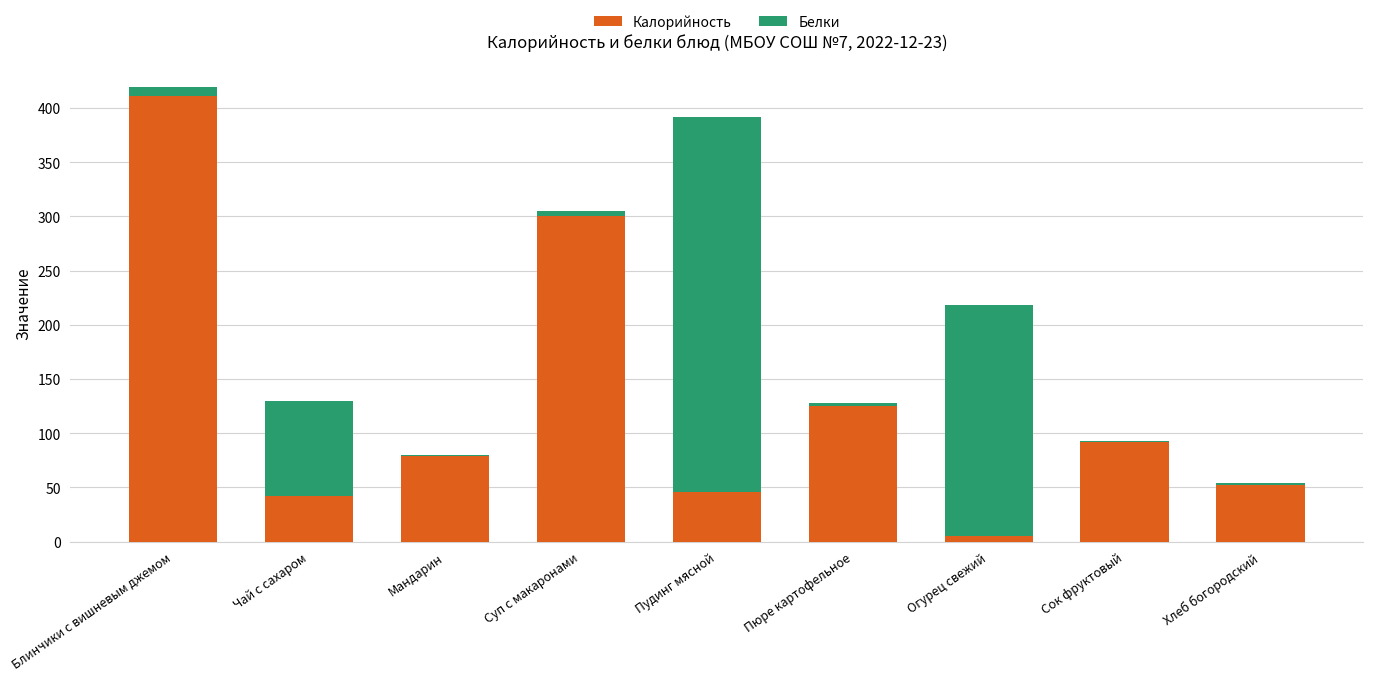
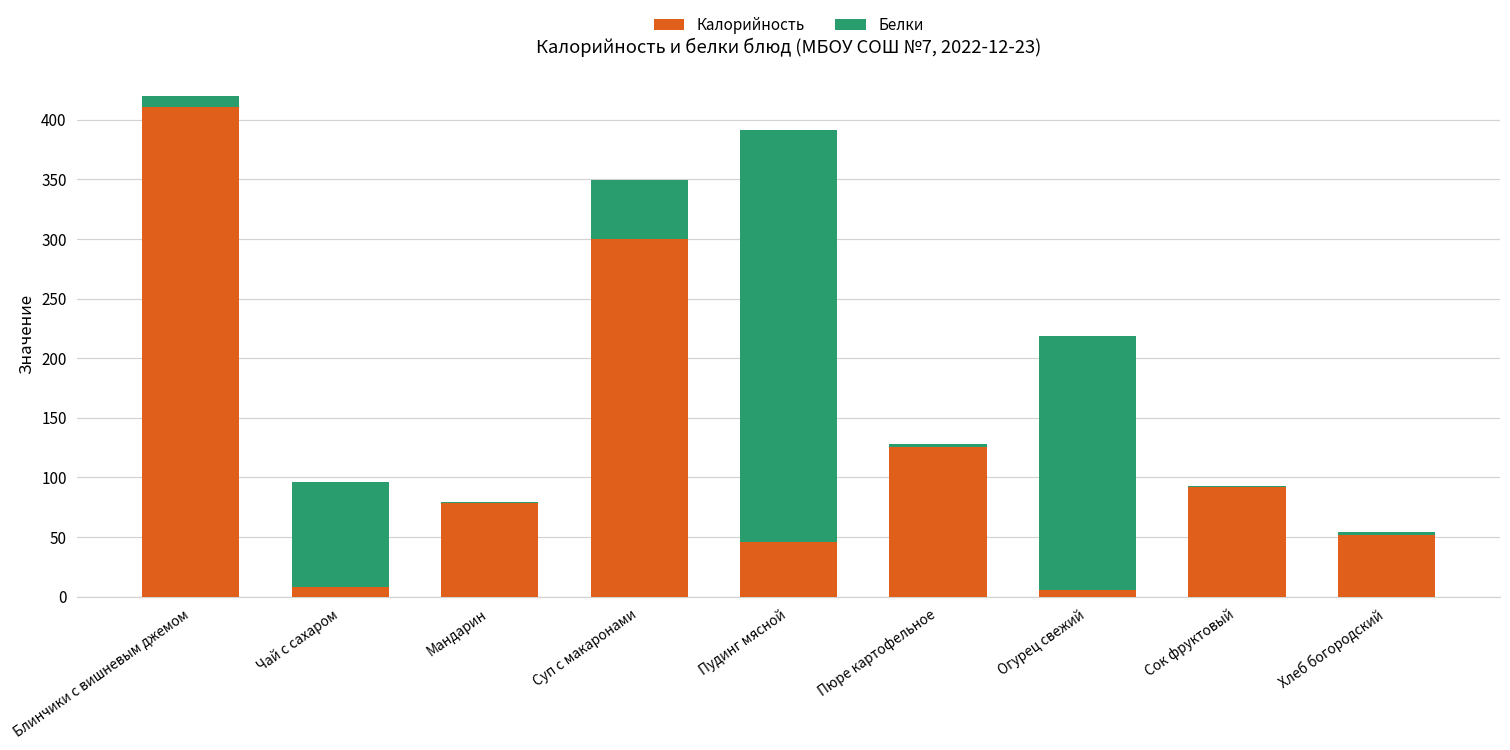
Калорийность, Чай с сахаром: 42 -> 8
Белки, Суп с макаронами: 5 -> 50
